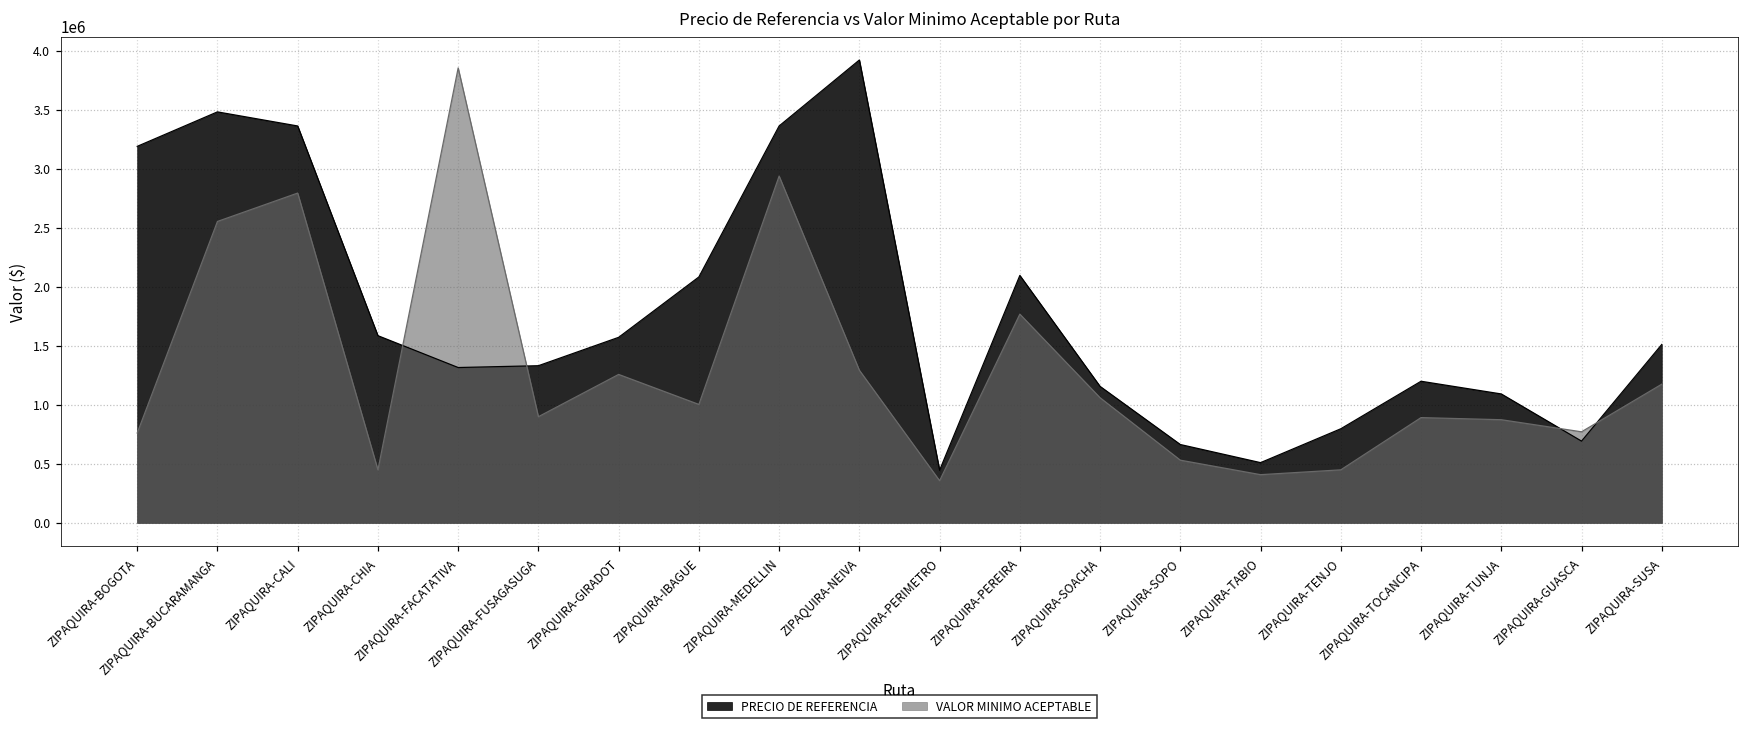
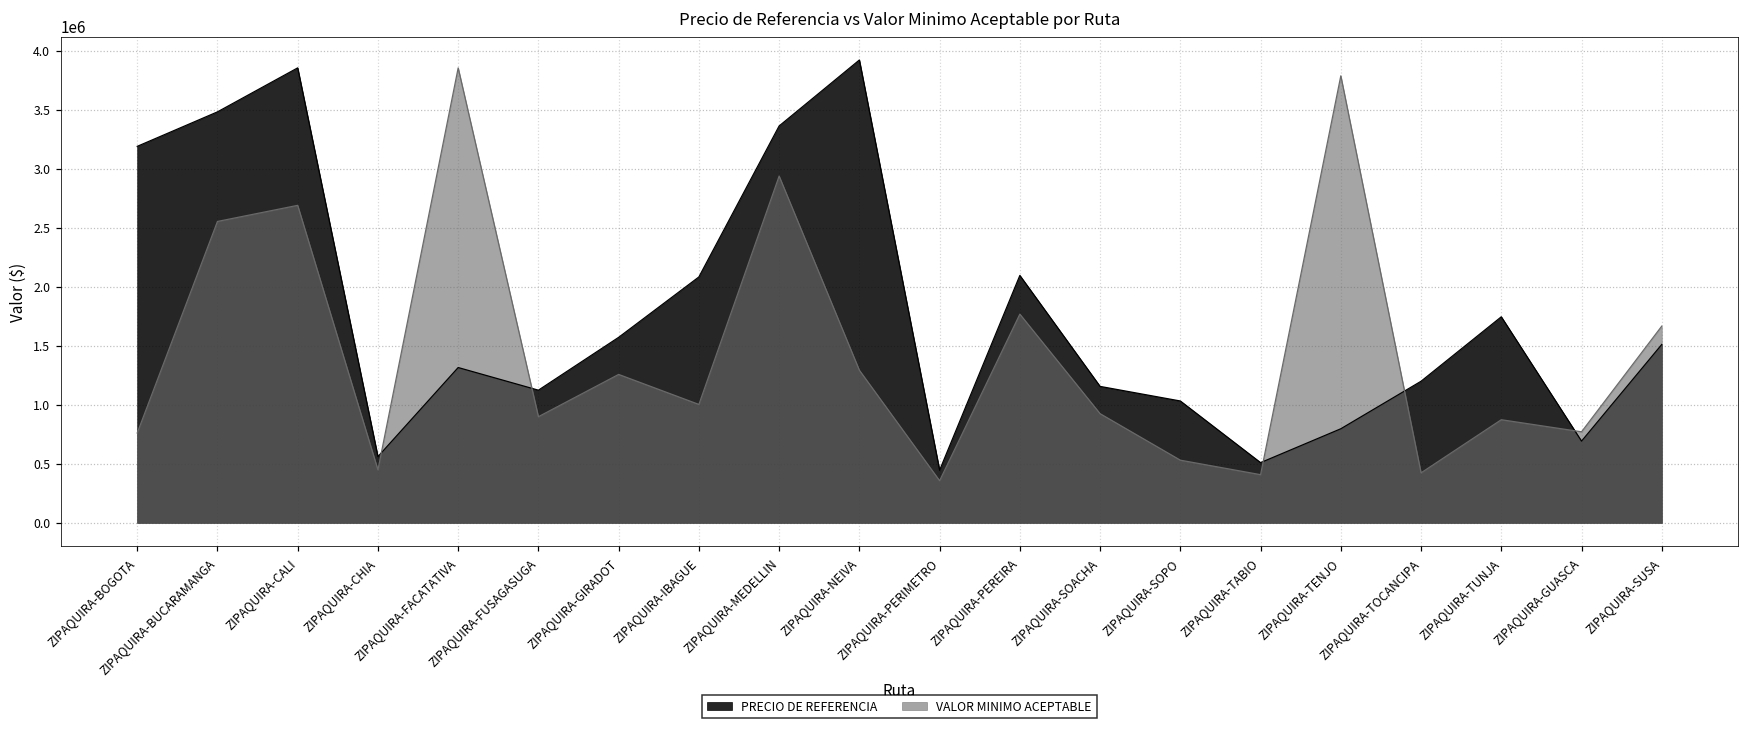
PRECIO DE REFERENCIA, ZIPAQUIRA-CALI: 3360000 -> 3850000
VALOR MINIMO ACEPTABLE, ZIPAQUIRA-CALI: 2790000 -> 2690000
PRECIO DE REFERENCIA, ZIPAQUIRA-CHIA: 1590000 -> 560000
PRECIO DE REFERENCIA, ZIPAQUIRA-FUSAGASUGA: 1330000 -> 1120000
VALOR MINIMO ACEPTABLE, ZIPAQUIRA-SOACHA: 1060000 -> 920000
PRECIO DE REFERENCIA, ZIPAQUIRA-SOPO: 660000 -> 1030000
VALOR MINIMO ACEPTABLE, ZIPAQUIRA-TENJO: 450000 -> 3790000
VALOR MINIMO ACEPTABLE, ZIPAQUIRA-TOCANCIPA: 890000 -> 420000
PRECIO DE REFERENCIA, ZIPAQUIRA-TUNJA: 1090000 -> 1750000
VALOR MINIMO ACEPTABLE, ZIPAQUIRA-SUSA: 1170000 -> 1670000
